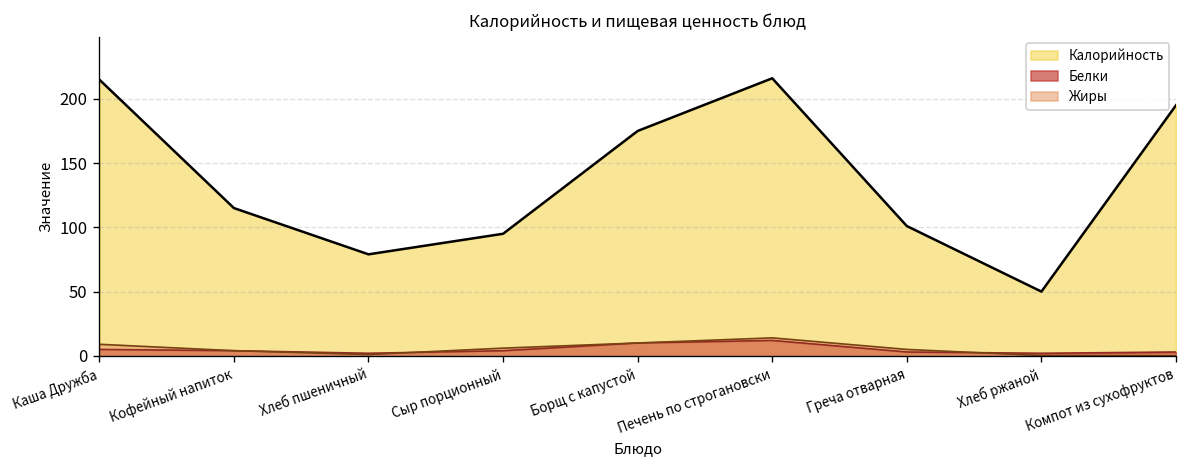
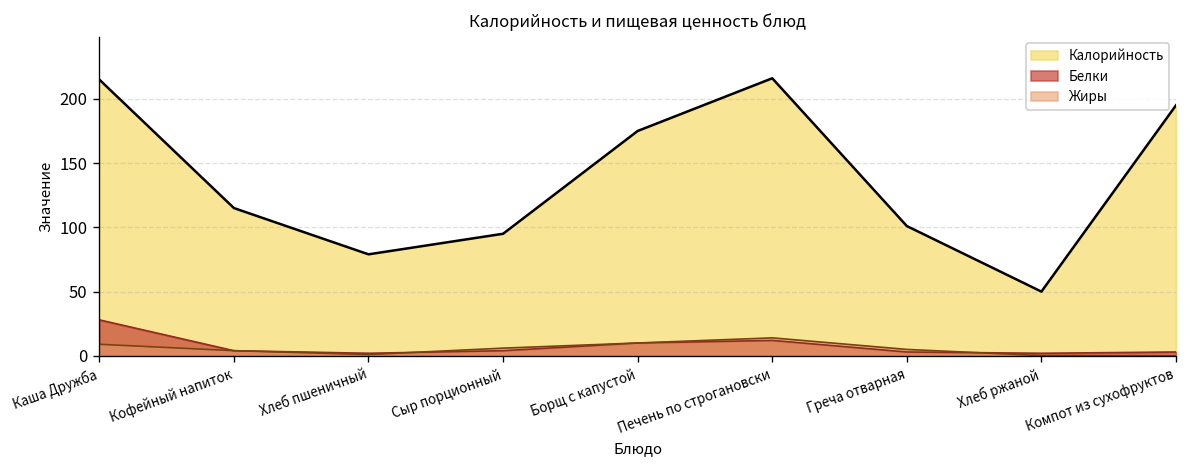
Белки, Каша Дружба: 5 -> 28
